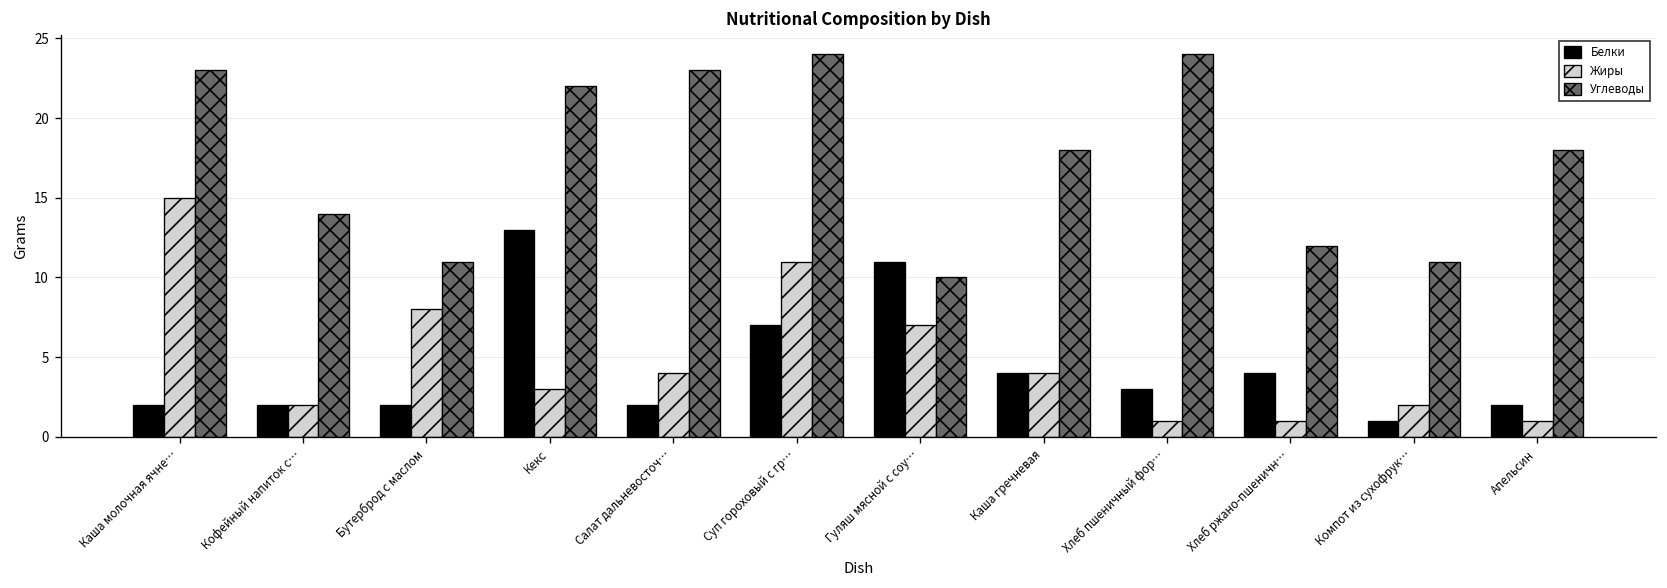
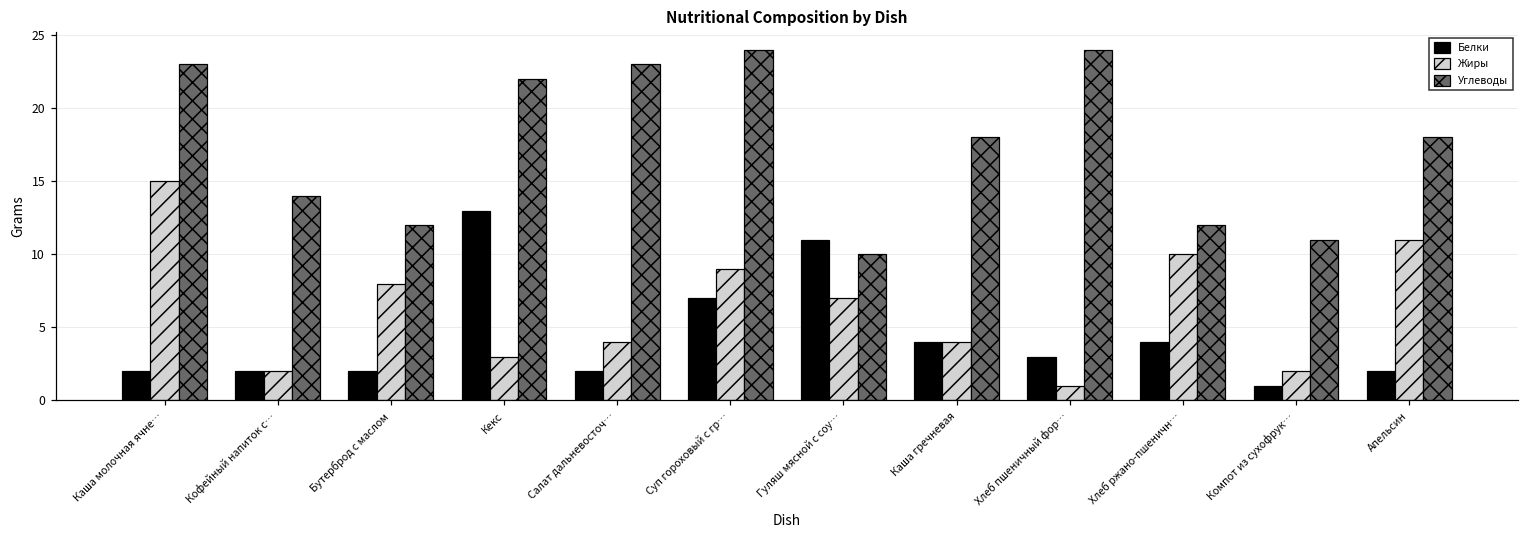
Углеводы, Бутерброд с маслом: 11 -> 12
Жиры, Суп гороховый с гр…: 11 -> 9
Жиры, Хлеб ржано-пшеничн…: 1 -> 10
Жиры, Апельсин: 1 -> 11
